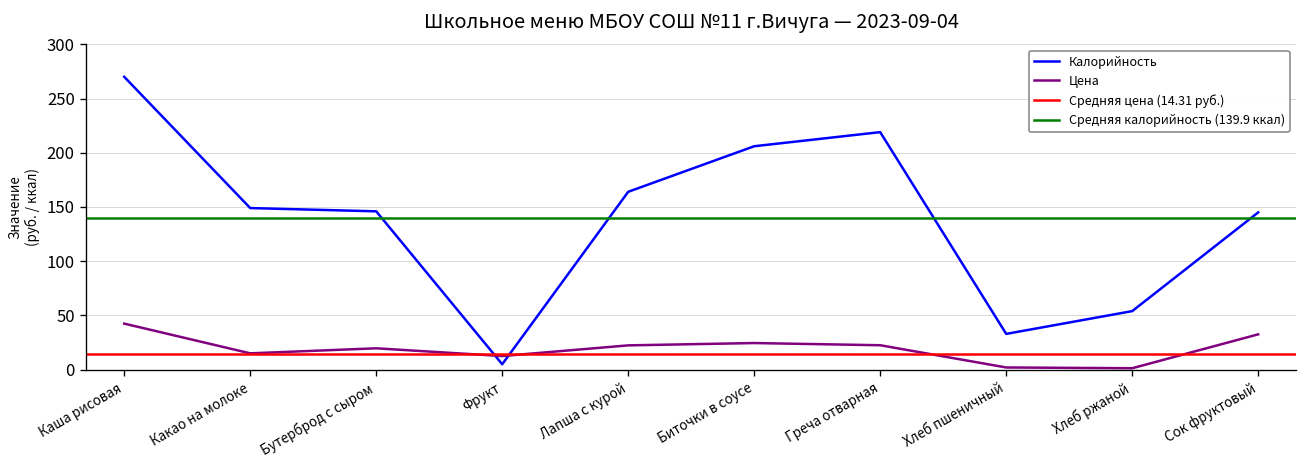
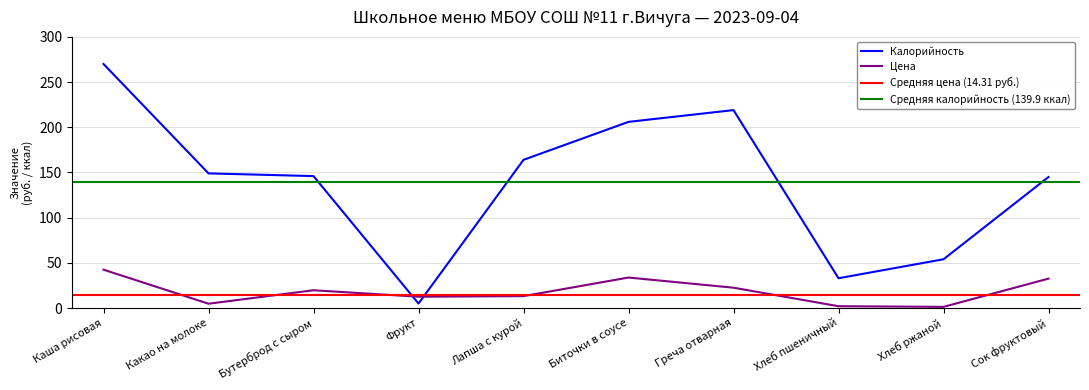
Цена, Какао на молоке: 20 -> 0
Цена, Лапша с курой: 20 -> 10
Цена, Биточки в соусе: 20 -> 30
